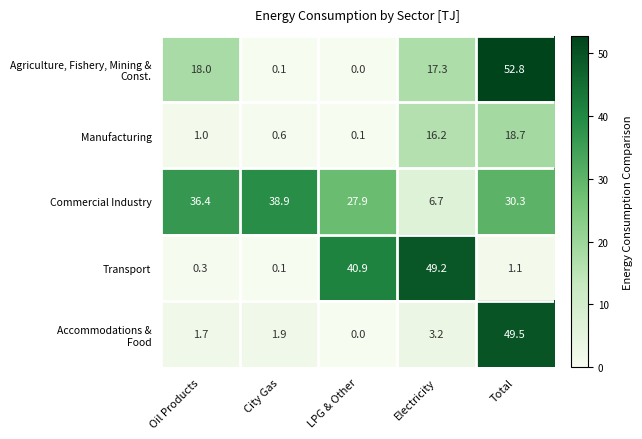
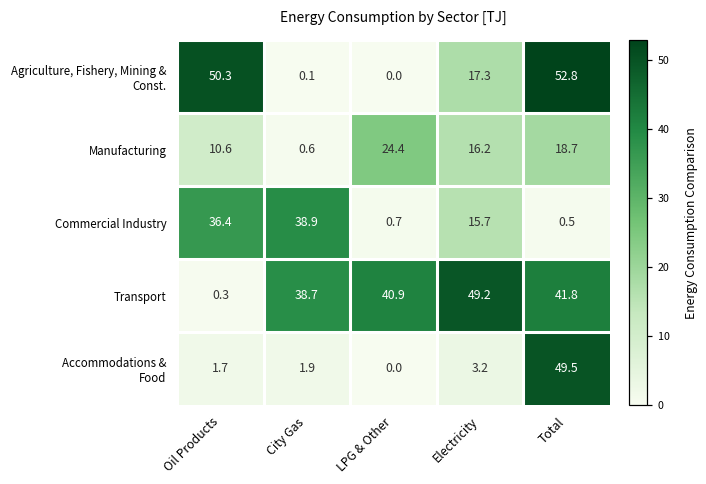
Agriculture, Fishery, Mining & Const., Oil Products: 18.0 -> 50.3
Manufacturing, Oil Products: 1.0 -> 10.6
Manufacturing, LPG & Other: 0.1 -> 24.4
Commercial Industry, LPG & Other: 27.9 -> 0.7
Commercial Industry, Electricity: 6.7 -> 15.7
Commercial Industry, Total: 30.3 -> 0.5
Transport, City Gas: 0.1 -> 38.7
Transport, Total: 1.1 -> 41.8
